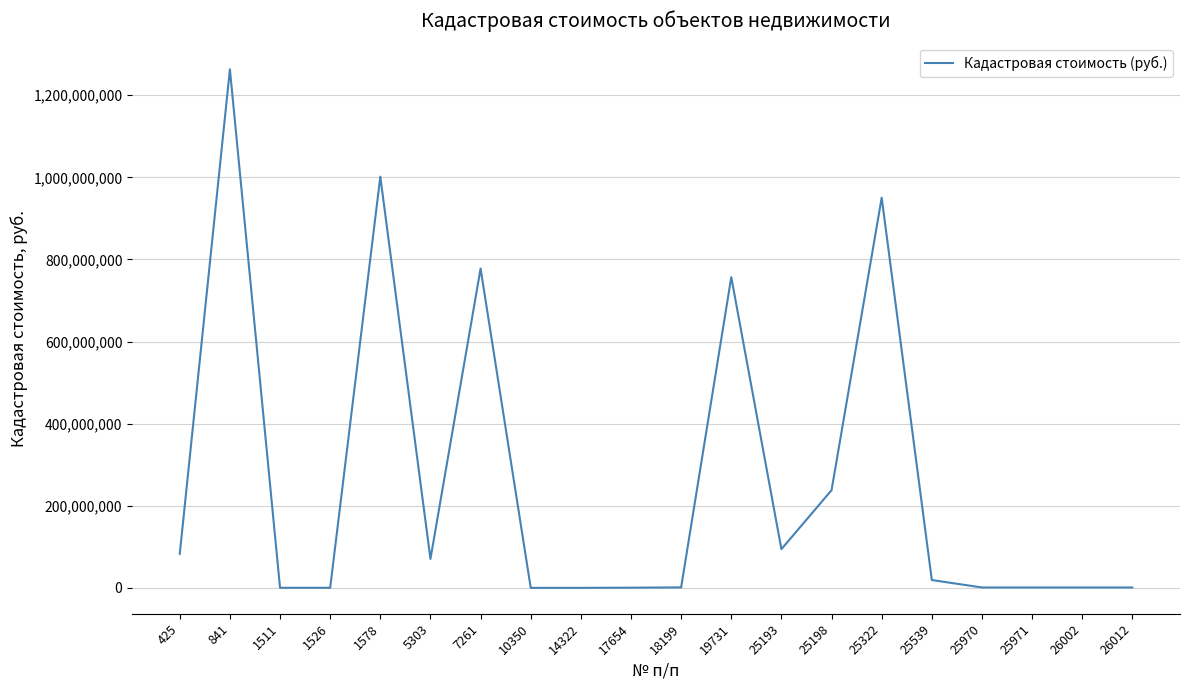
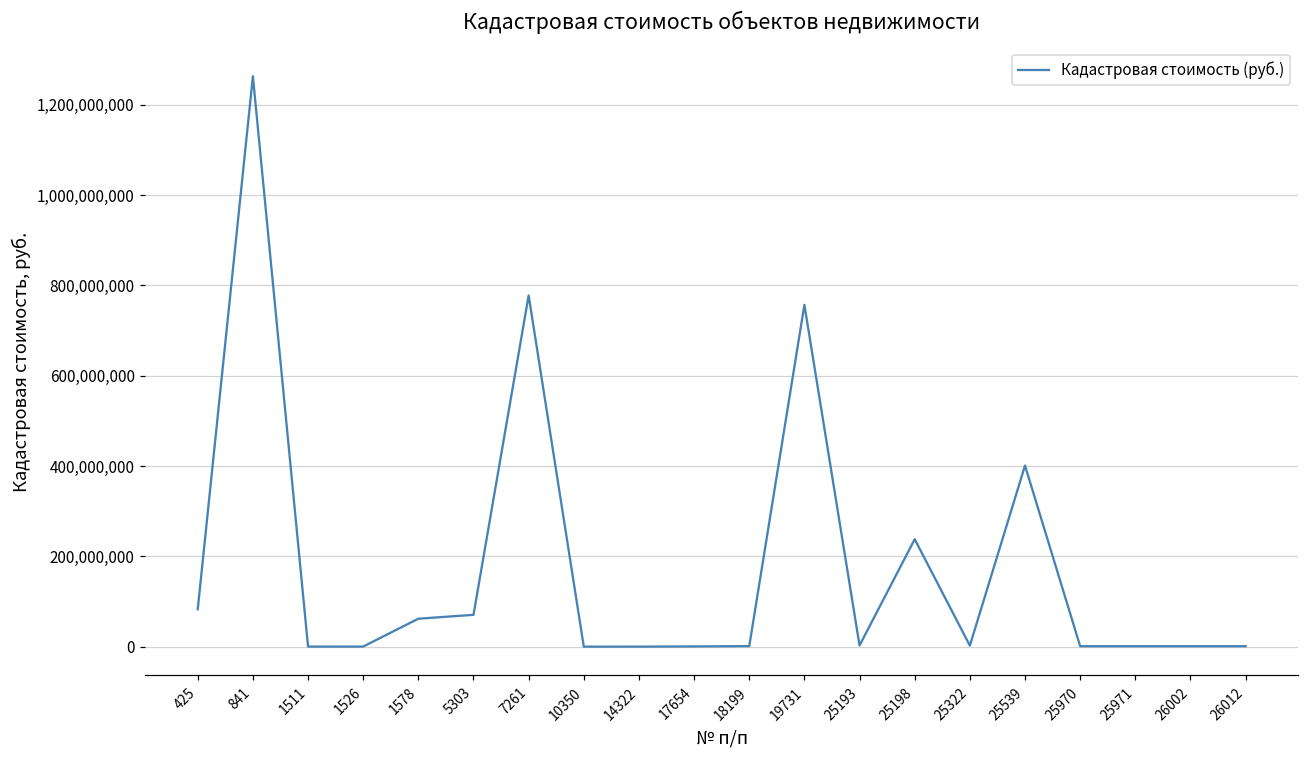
1578: 1,000,000,000 -> 60,000,000
25193: 90,000,000 -> 0
25322: 950,000,000 -> 0
25539: 20,000,000 -> 400,000,000
